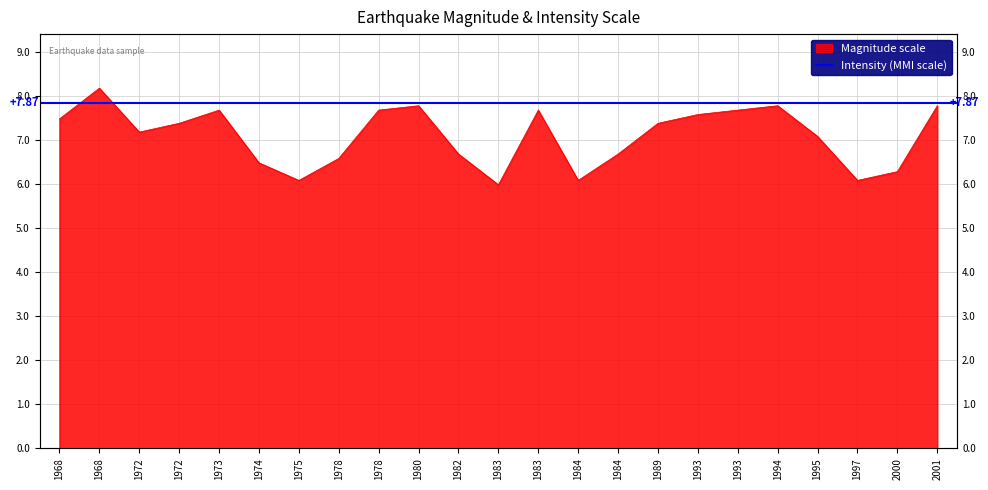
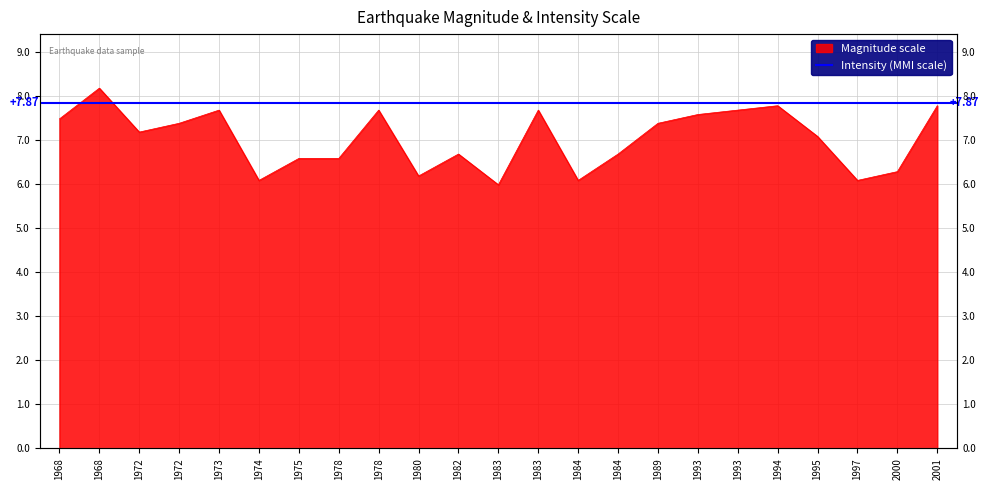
1974: 6.5 -> 6.1
1975: 6.1 -> 6.6
1980: 7.8 -> 6.2
